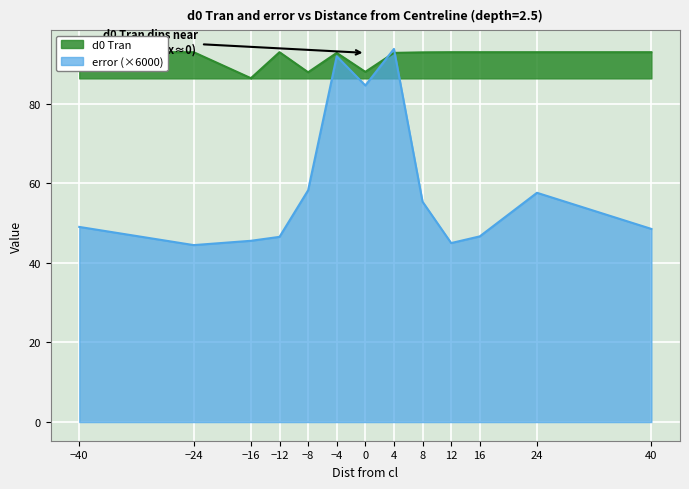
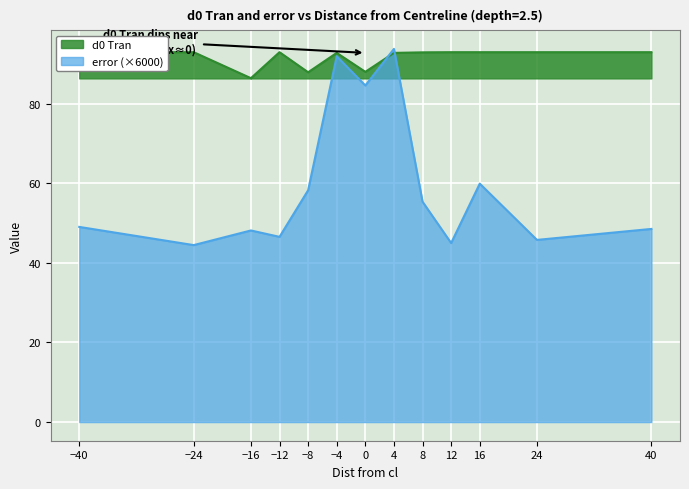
error (×6000), −16: 46 -> 48
error (×6000), 16: 47 -> 60
error (×6000), 24: 58 -> 46
